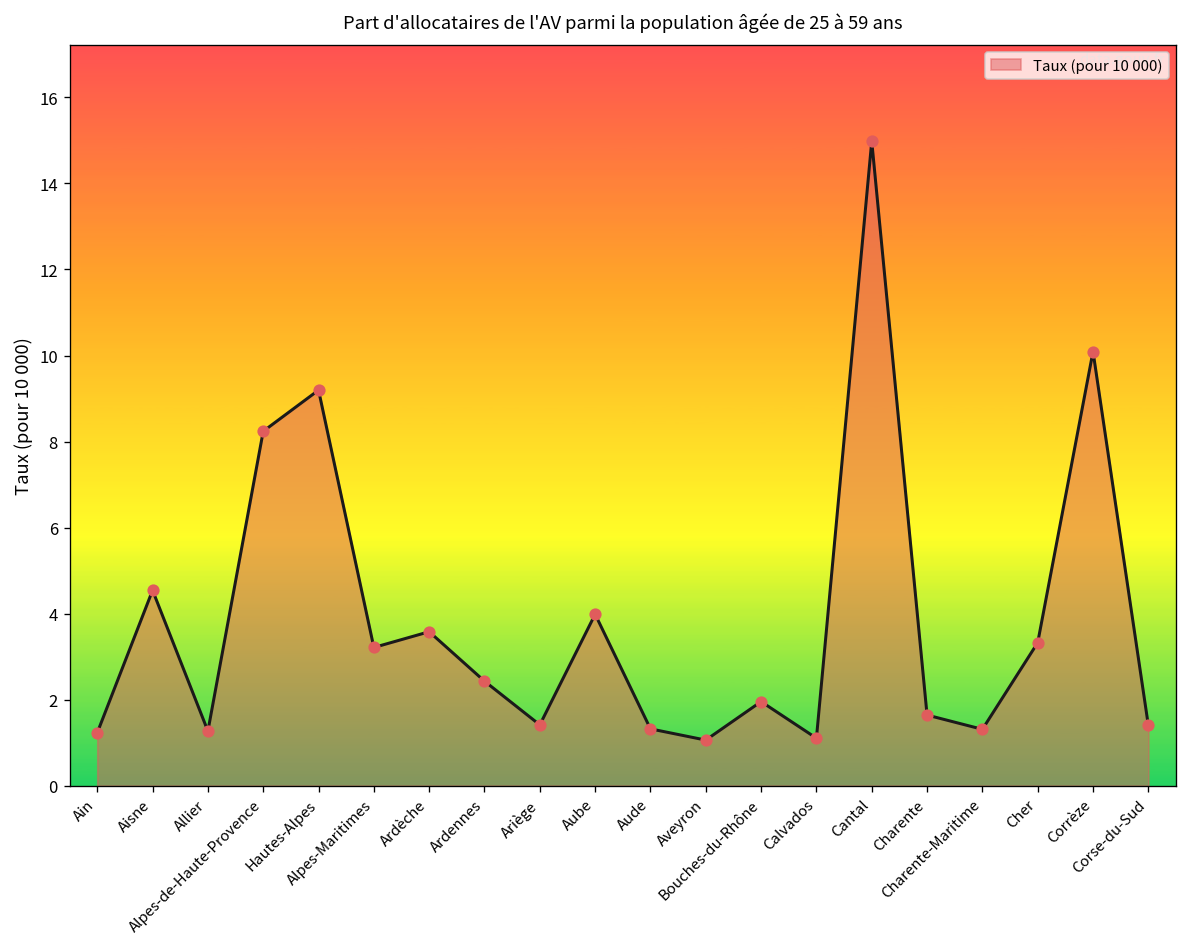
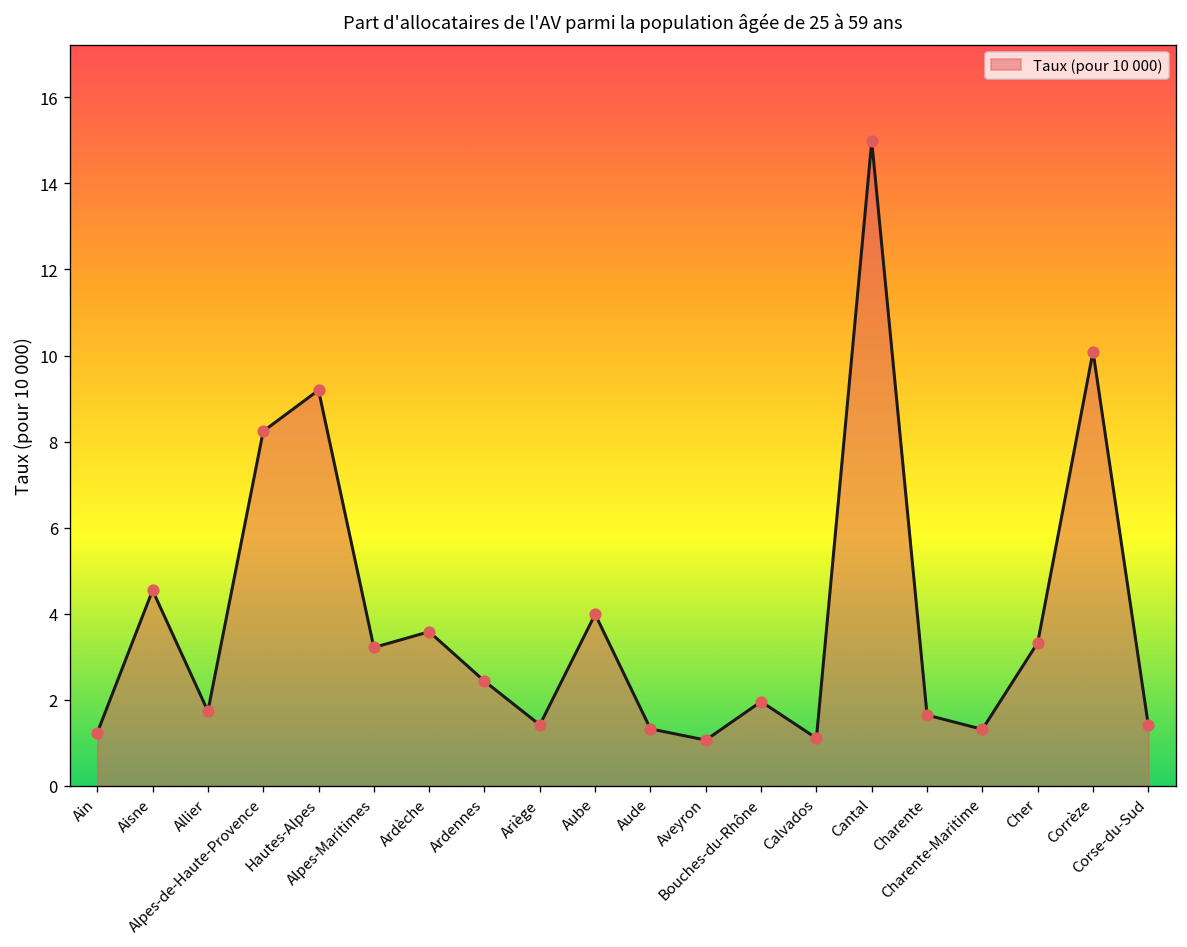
Allier: 1.3 -> 1.7
